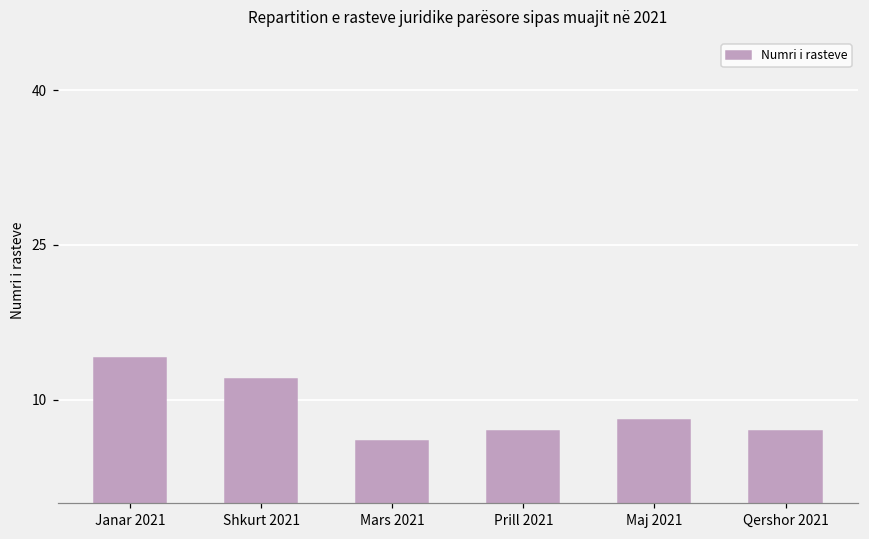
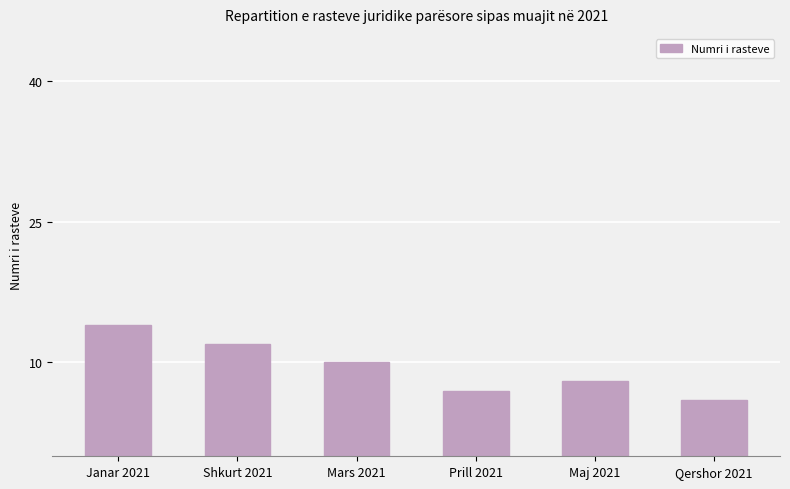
Mars 2021: 6 -> 10
Qershor 2021: 7 -> 6
